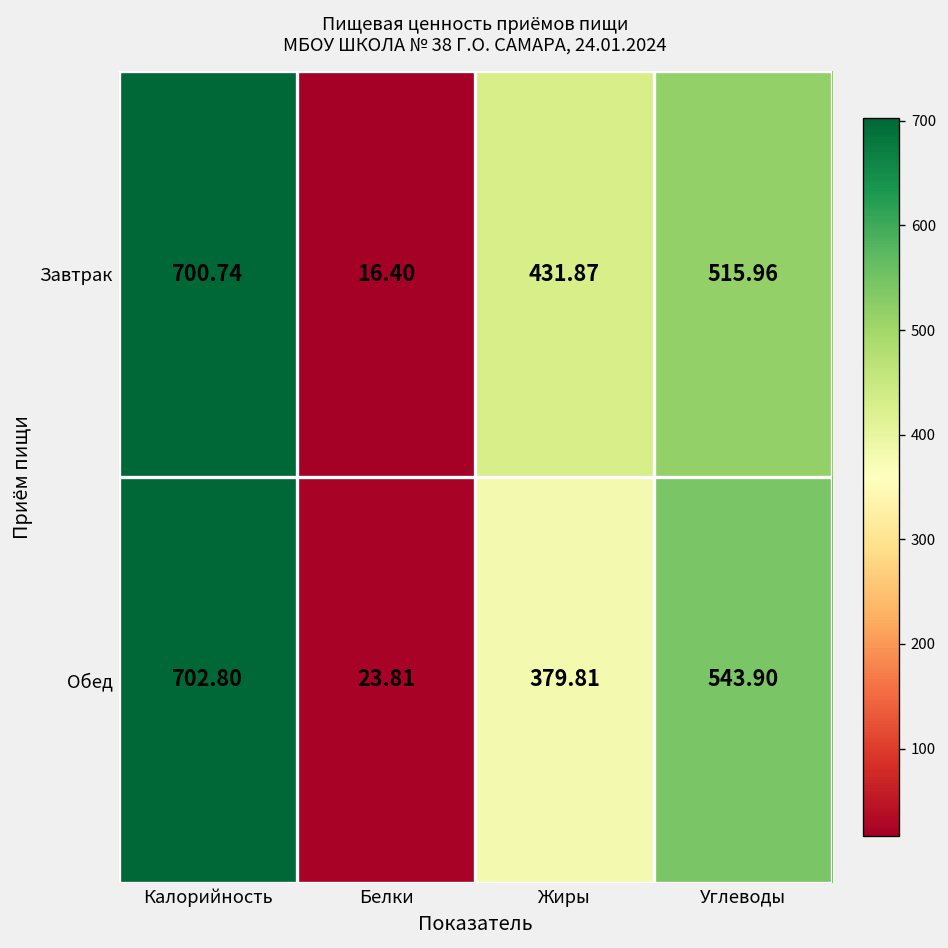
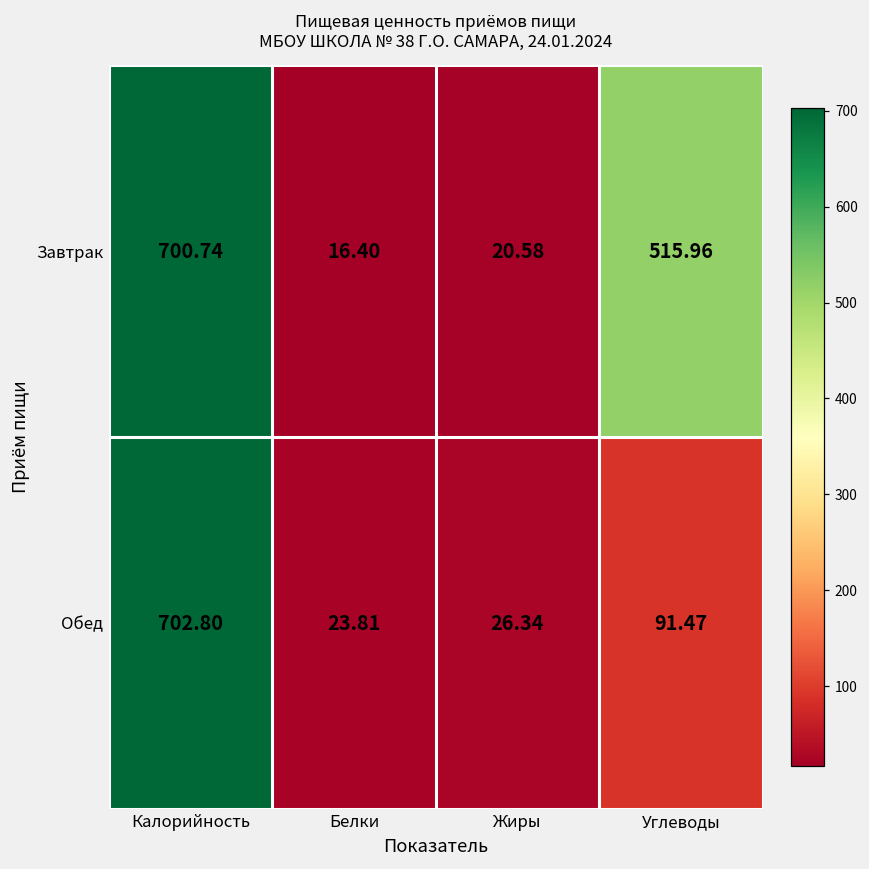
Завтрак, Жиры: 431.87 -> 20.58
Обед, Жиры: 379.81 -> 26.34
Обед, Углеводы: 543.90 -> 91.47
